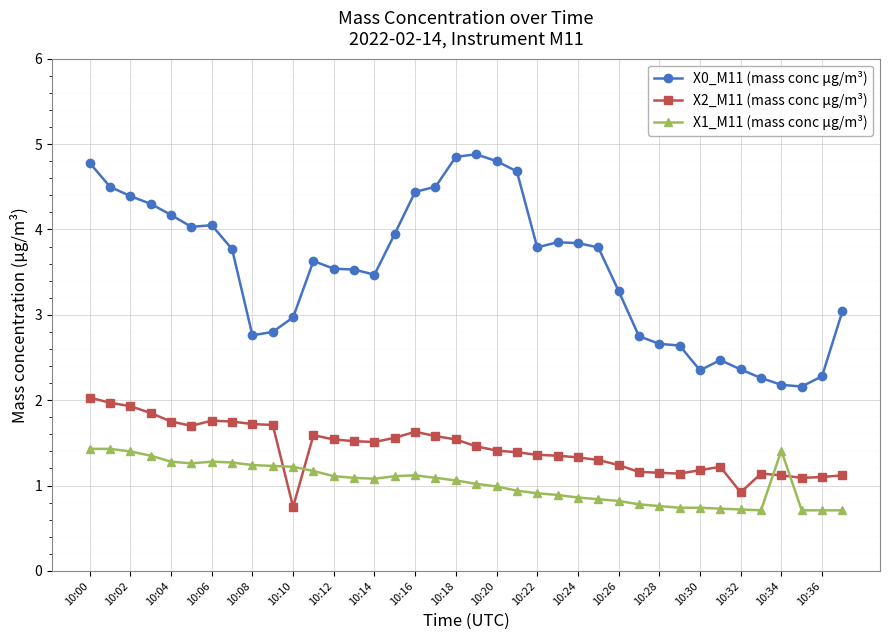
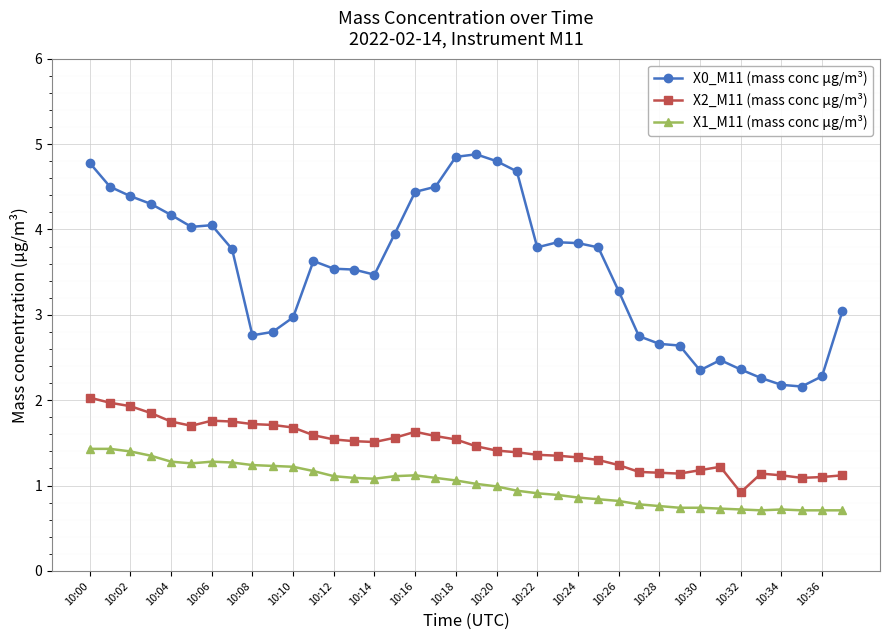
X2_M11 (mass conc μg/m³), 10:10: 0.8 -> 1.7
X1_M11 (mass conc μg/m³), 10:34: 1.4 -> 0.7
